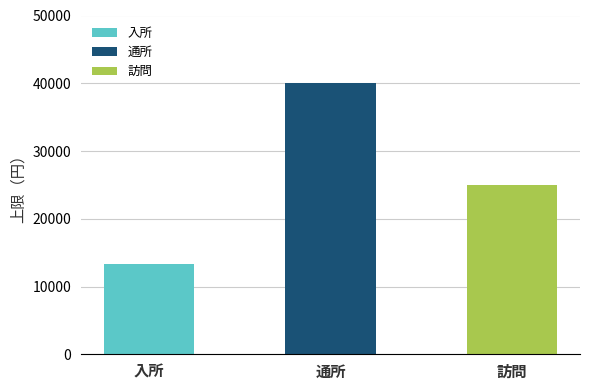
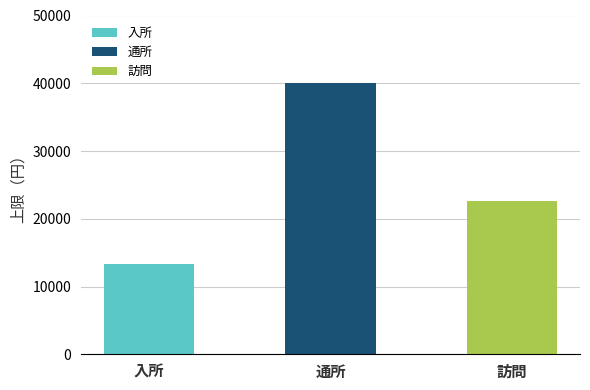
訪問: 25000 -> 23000
